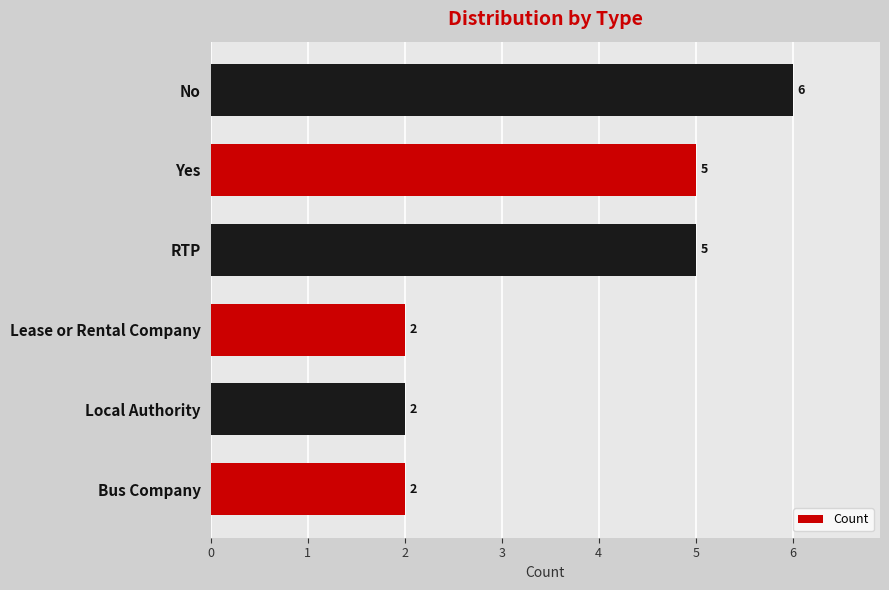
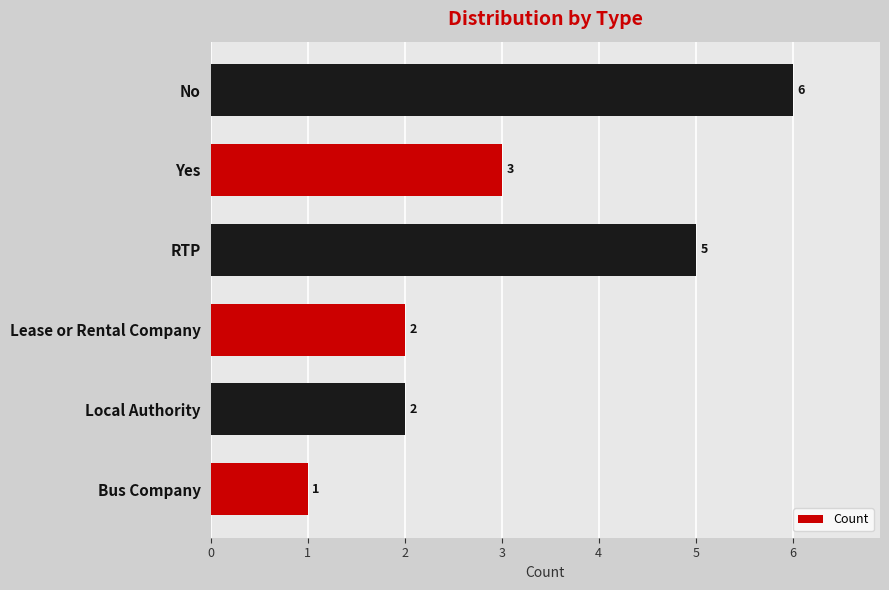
Yes: 5 -> 3
Bus Company: 2 -> 1
